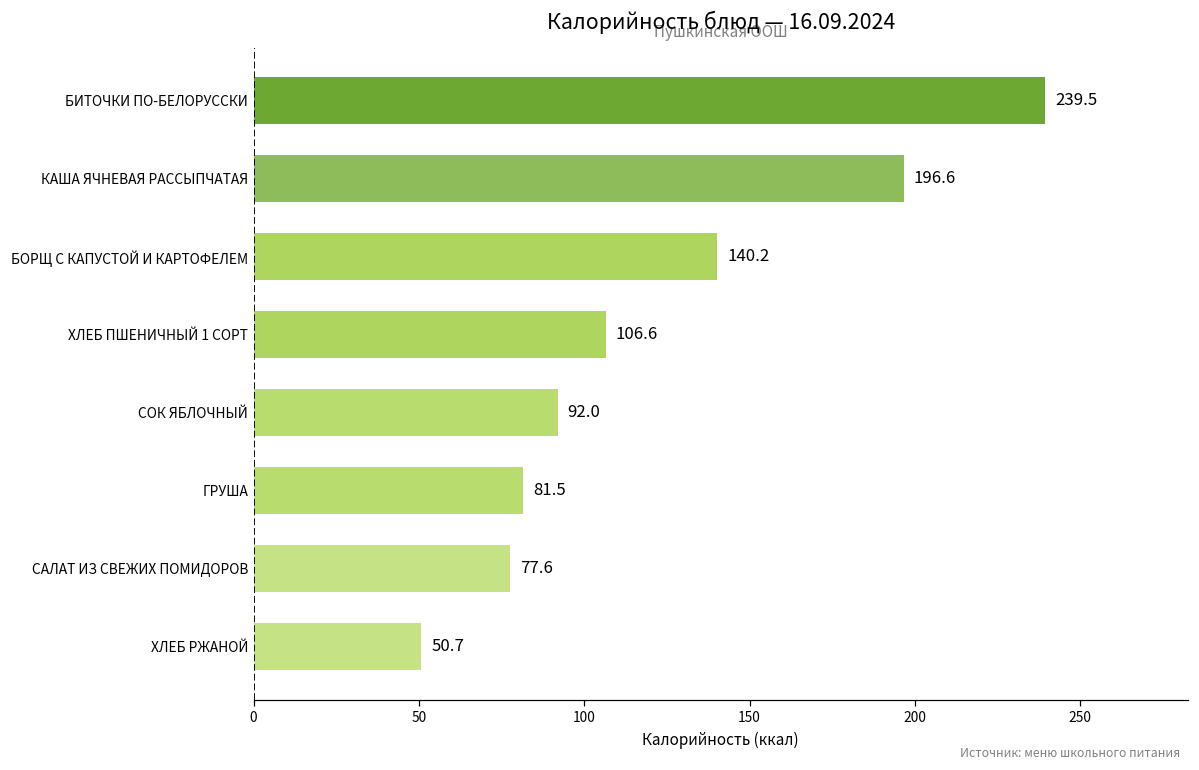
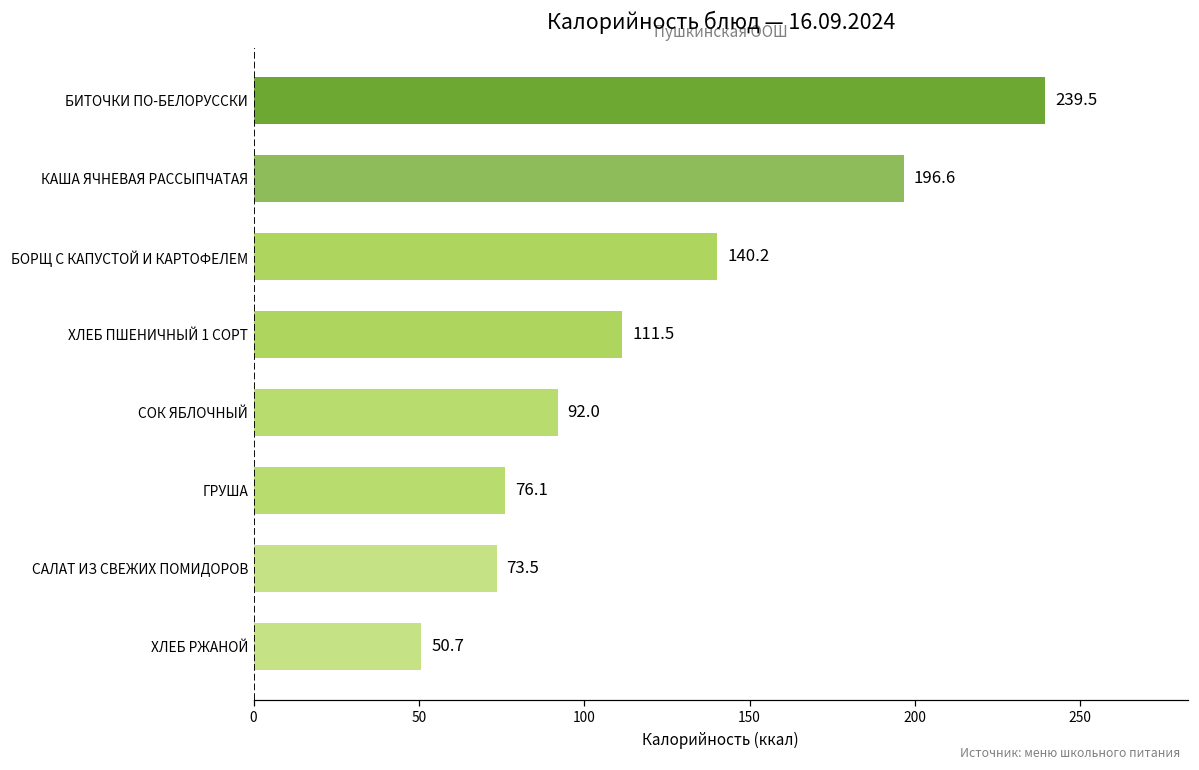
ХЛЕБ ПШЕНИЧНЫЙ 1 СОРТ: 106.6 -> 111.5
ГРУША: 81.5 -> 76.1
САЛАТ ИЗ СВЕЖИХ ПОМИДОРОВ: 77.6 -> 73.5
